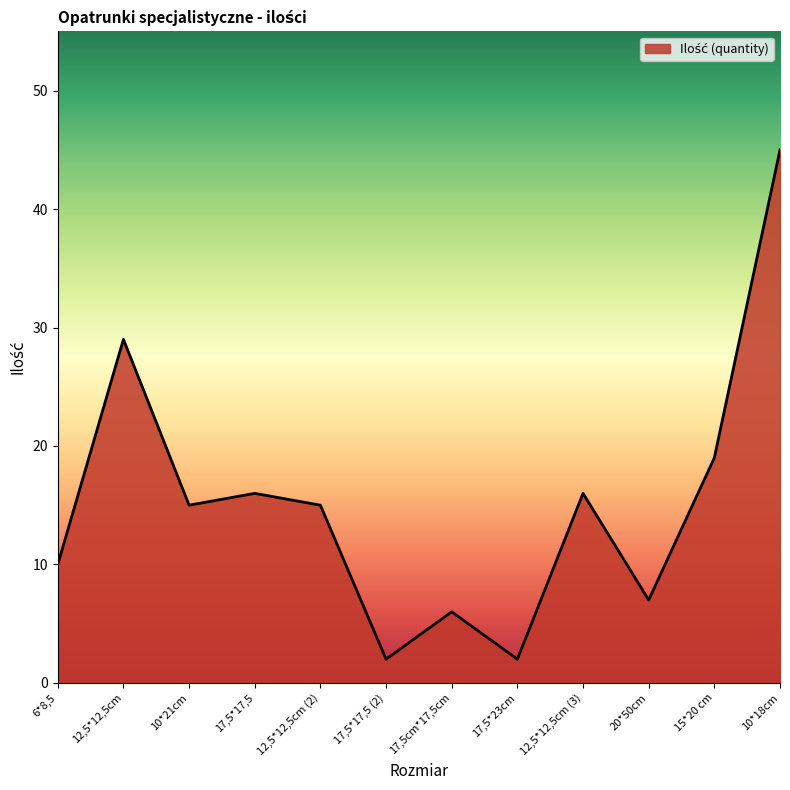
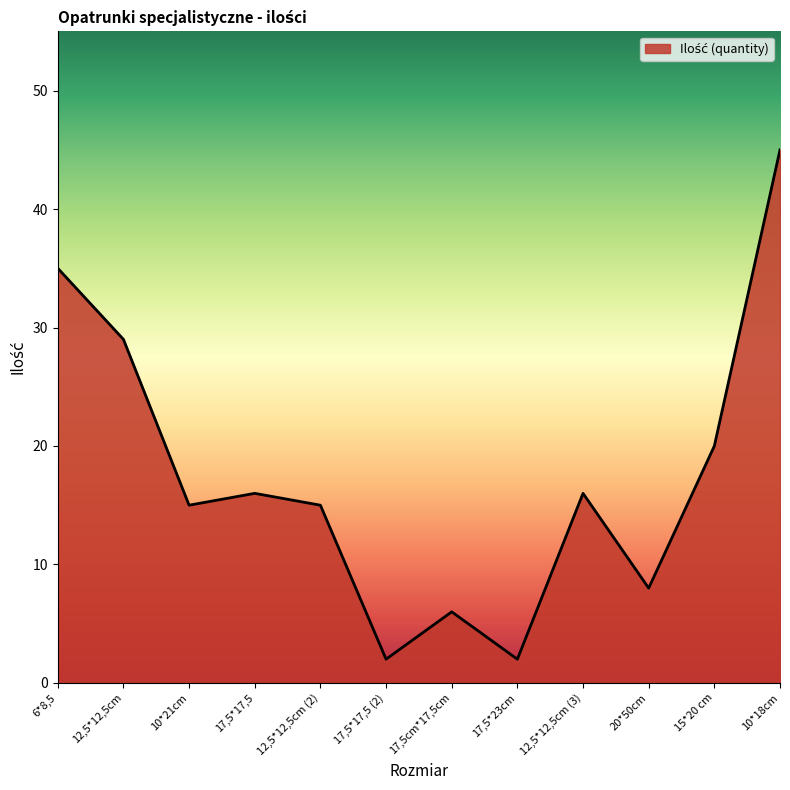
6*8,5: 10 -> 35
20*50cm: 7 -> 8
15*20 cm: 19 -> 20
